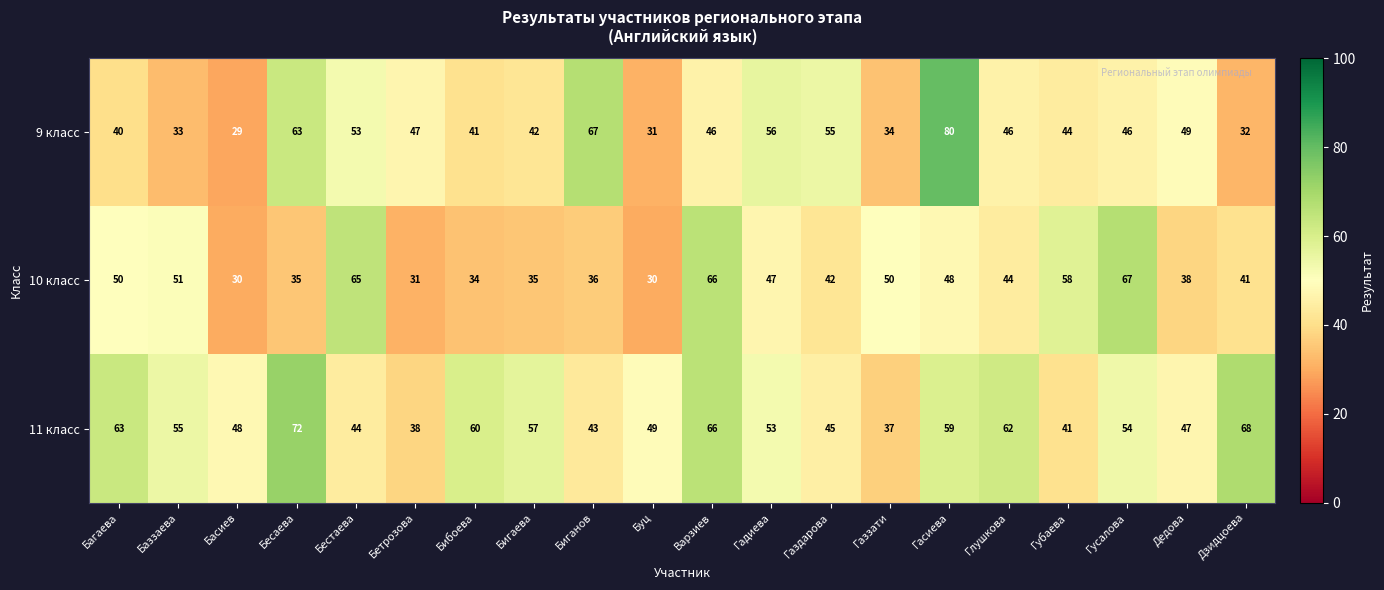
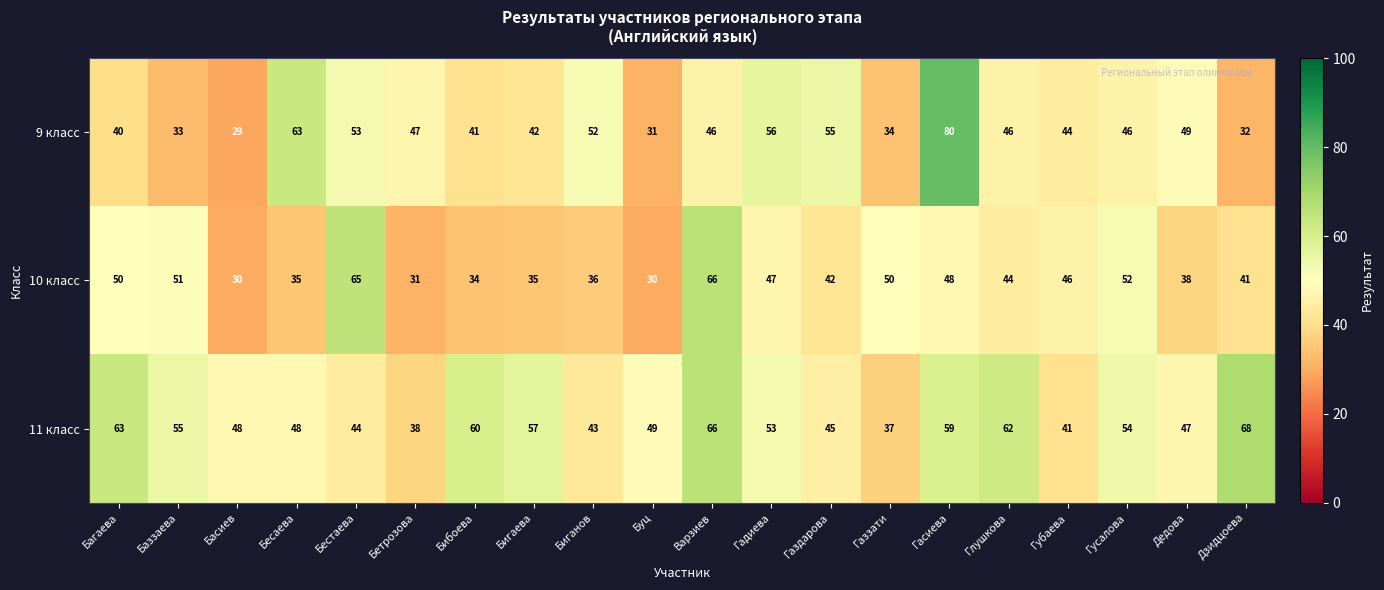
9 класс, Биганов: 67 -> 52
10 класс, Губаева: 58 -> 46
10 класс, Гусалова: 67 -> 52
11 класс, Бесаева: 72 -> 48
